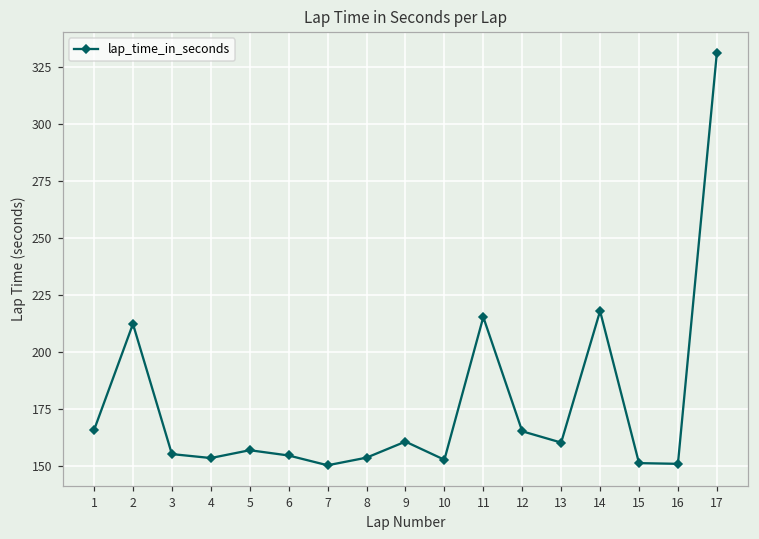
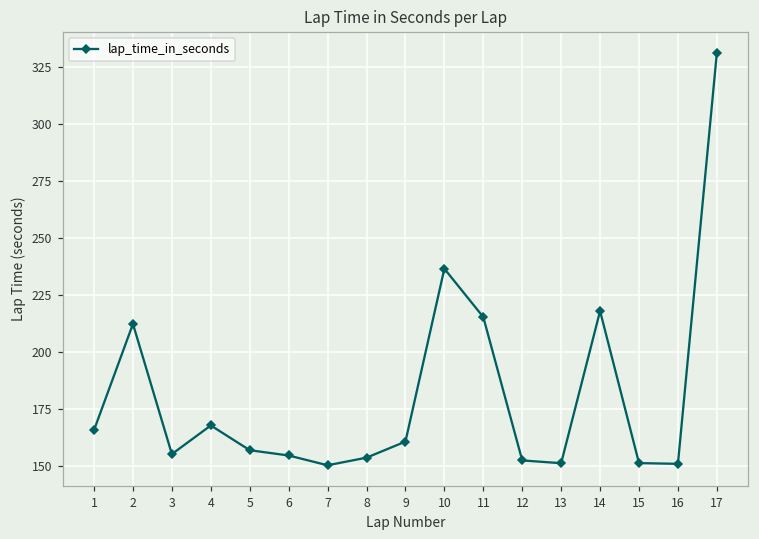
4: 153 -> 168
10: 153 -> 236
12: 165 -> 152
13: 160 -> 151
